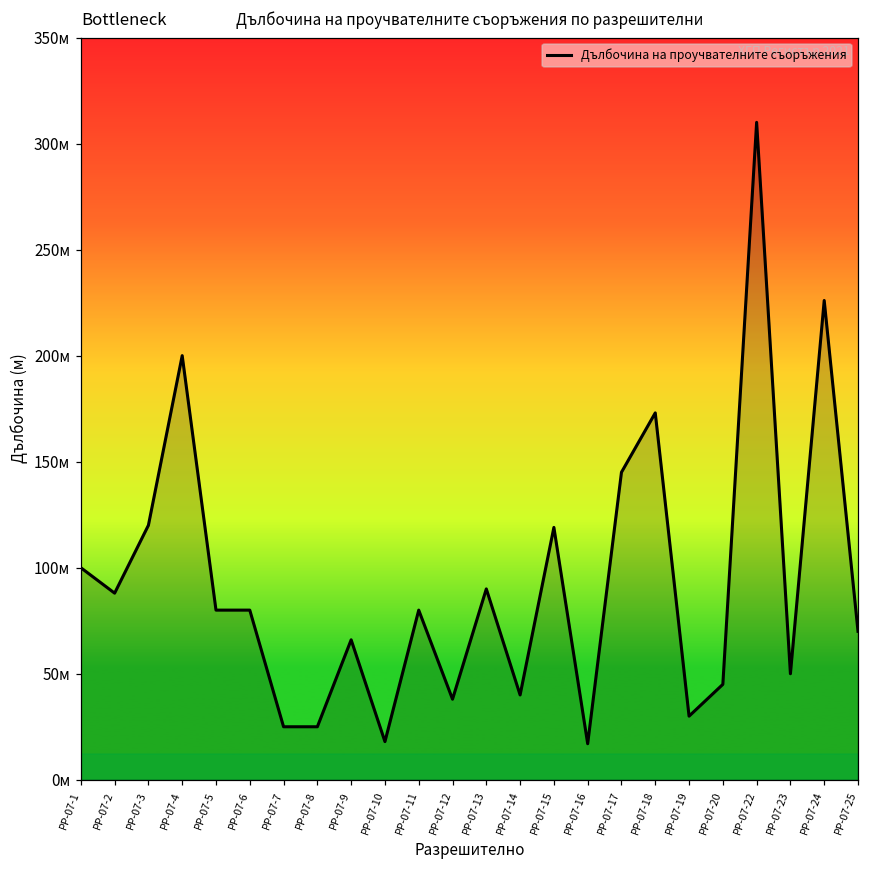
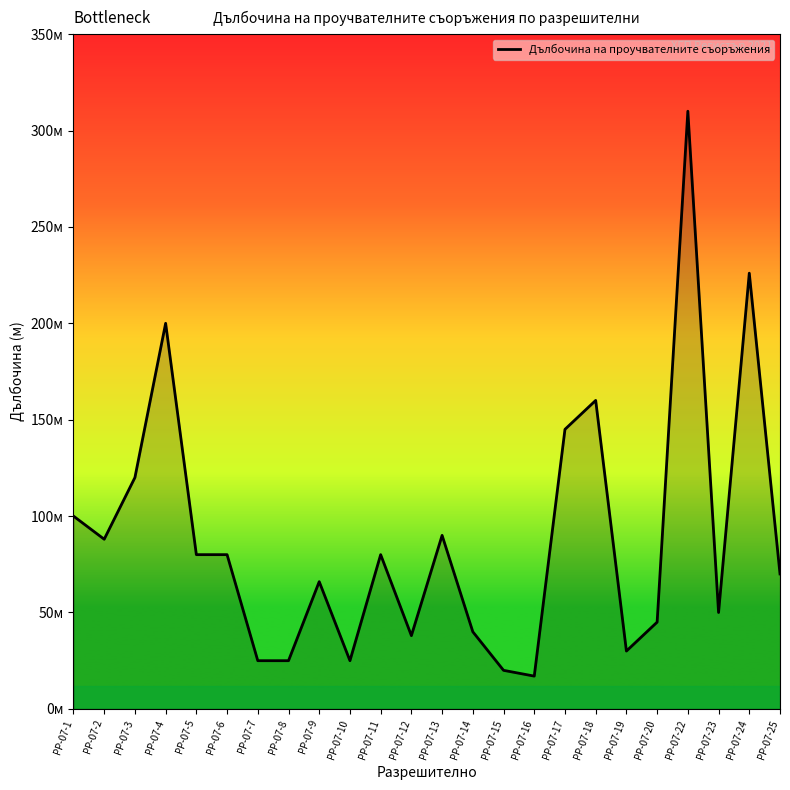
РР-07-10: 18м -> 25м
РР-07-15: 119м -> 20м
РР-07-18: 173м -> 160м
